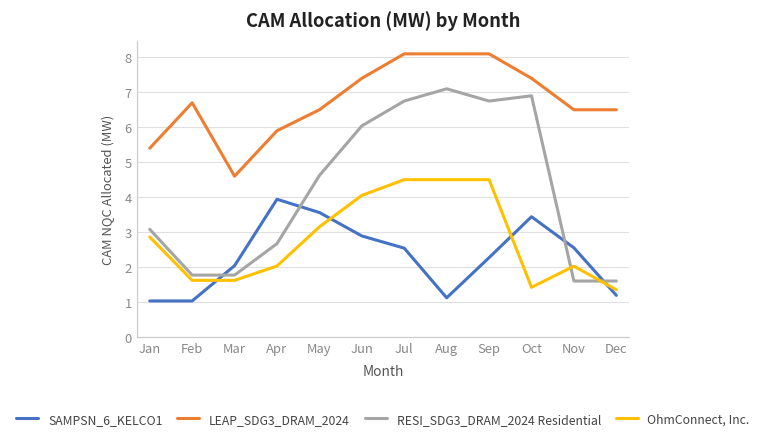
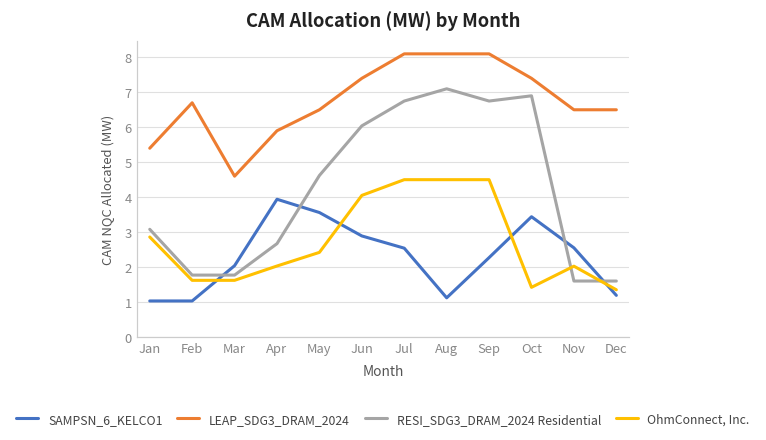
OhmConnect, Inc., May: 3.2 -> 2.4
